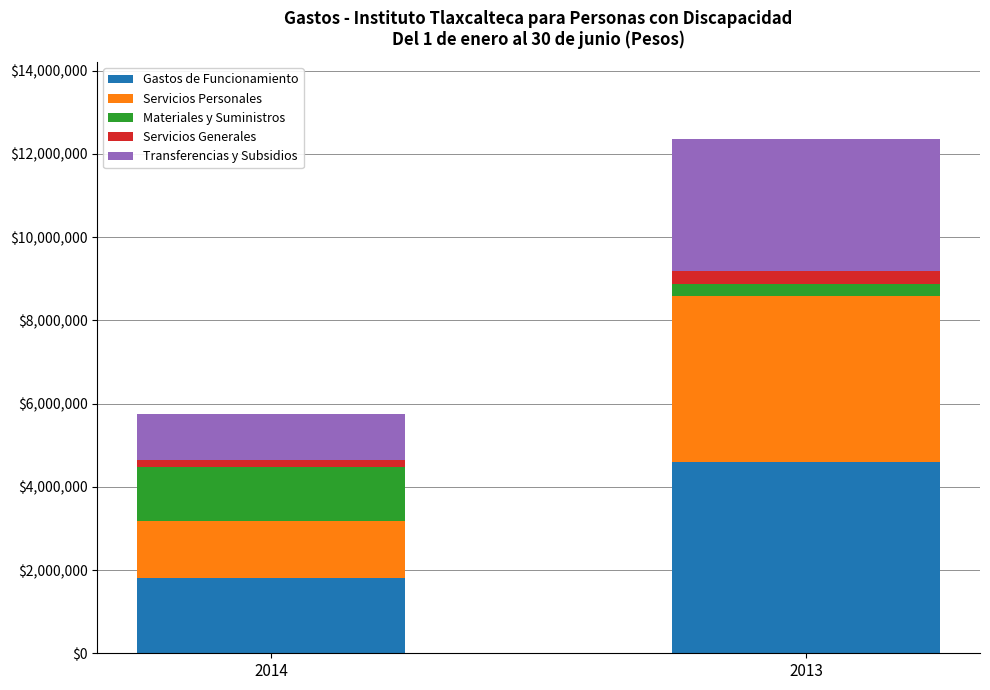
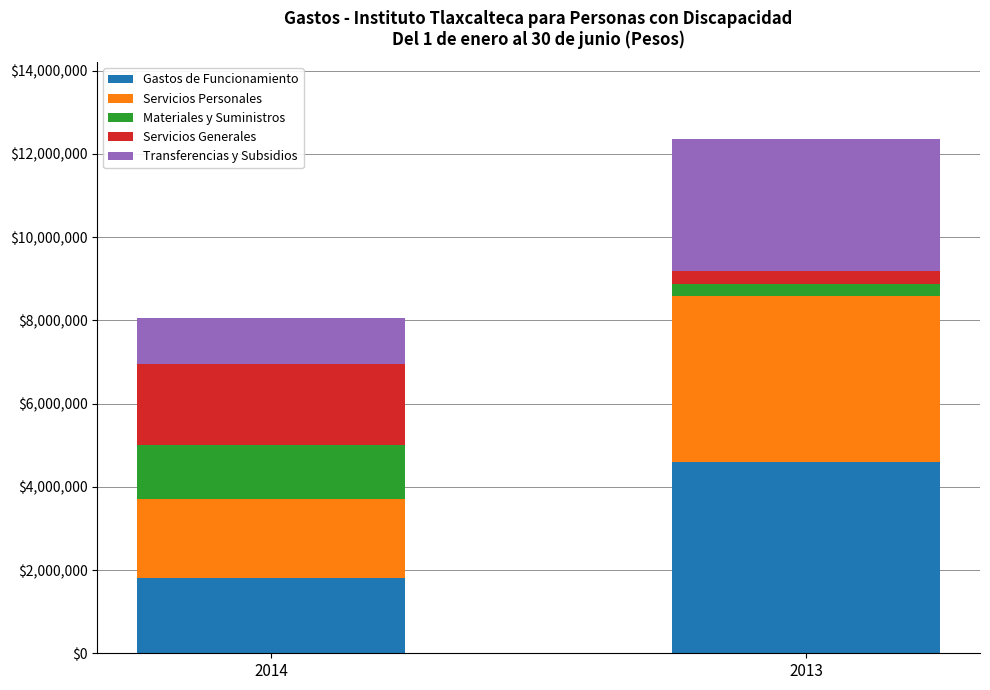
Servicios Personales, 2014: $1,400,000 -> $1,900,000
Servicios Generales, 2014: $200,000 -> $1,900,000
